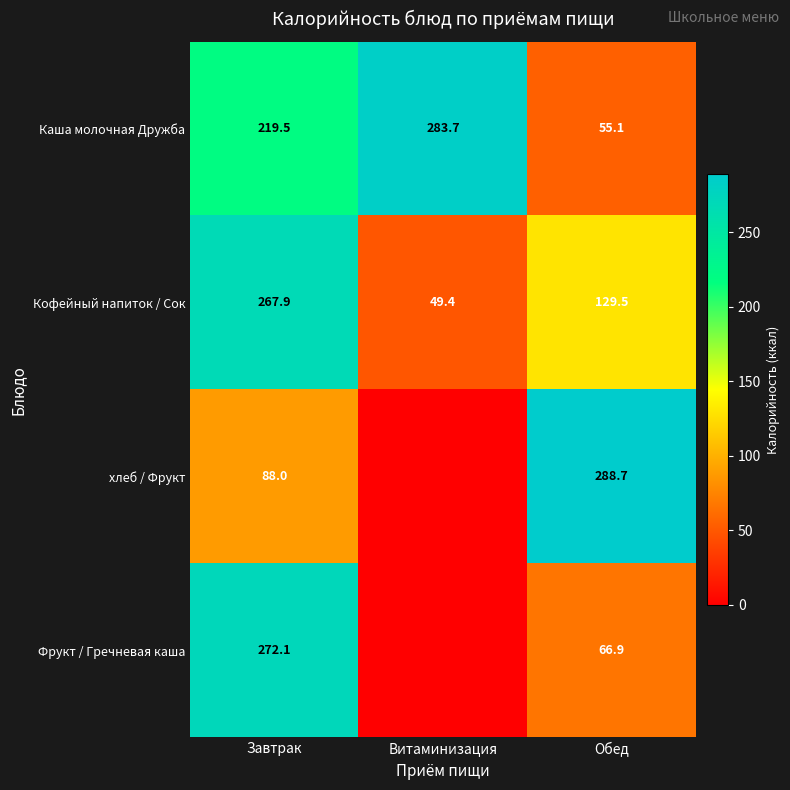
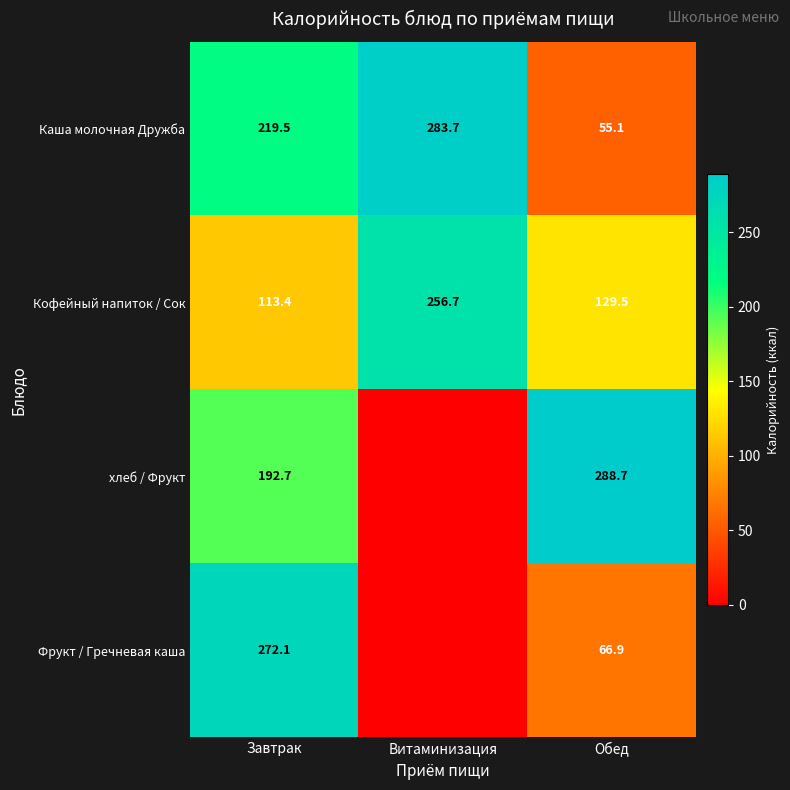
Кофейный напиток / Сок, Завтрак: 267.9 -> 113.4
Кофейный напиток / Сок, Витаминизация: 49.4 -> 256.7
хлеб / Фрукт, Завтрак: 88.0 -> 192.7
